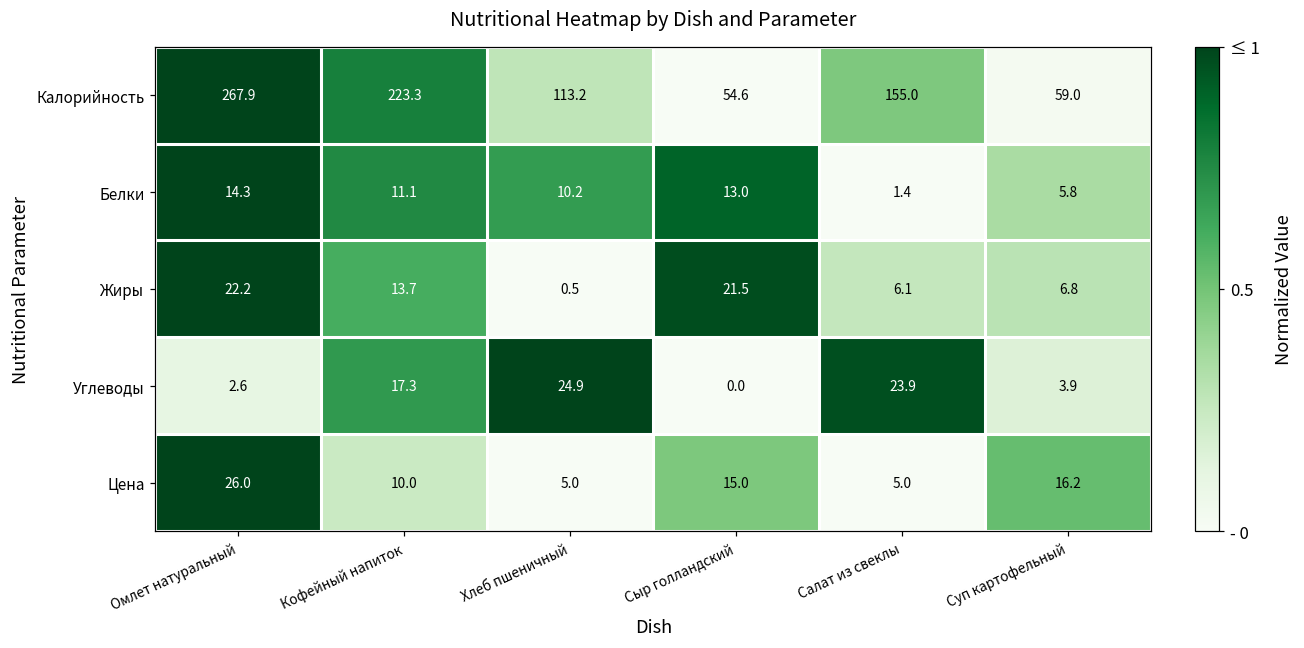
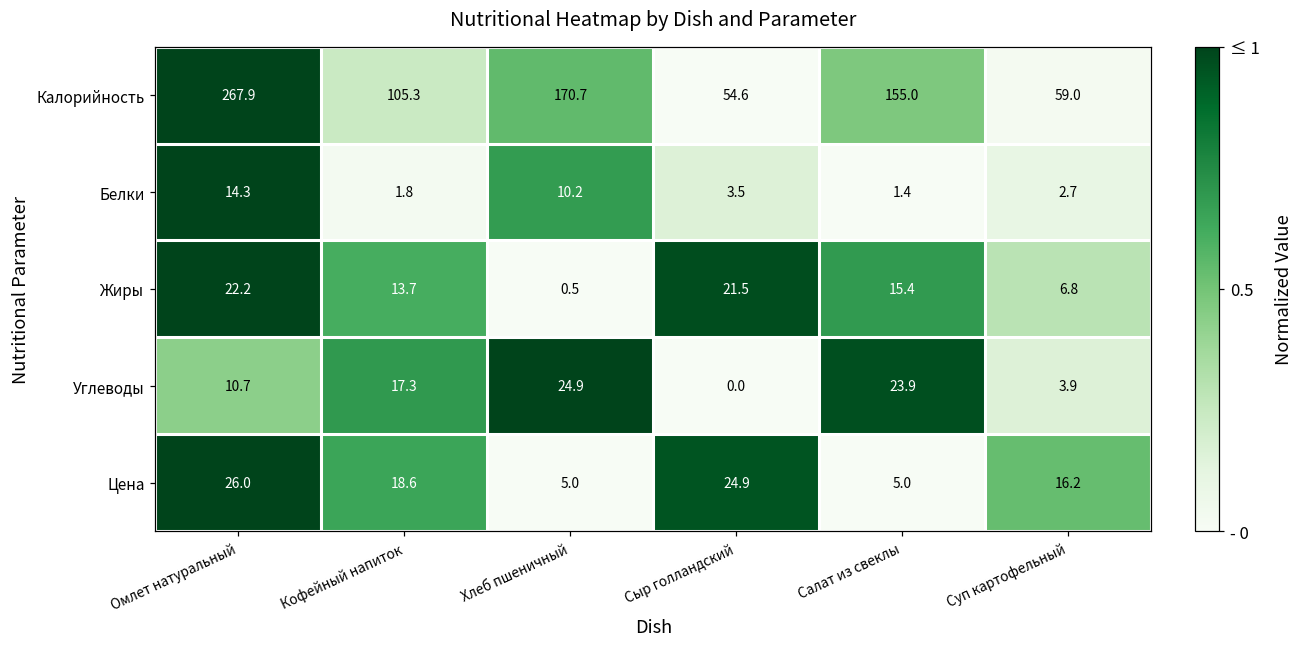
Калорийность, Кофейный напиток: 223.3 -> 105.3
Калорийность, Хлеб пшеничный: 113.2 -> 170.7
Белки, Кофейный напиток: 11.1 -> 1.8
Белки, Сыр голландский: 13.0 -> 3.5
Белки, Суп картофельный: 5.8 -> 2.7
Жиры, Салат из свеклы: 6.1 -> 15.4
Углеводы, Омлет натуральный: 2.6 -> 10.7
Цена, Кофейный напиток: 10.0 -> 18.6
Цена, Сыр голландский: 15.0 -> 24.9
